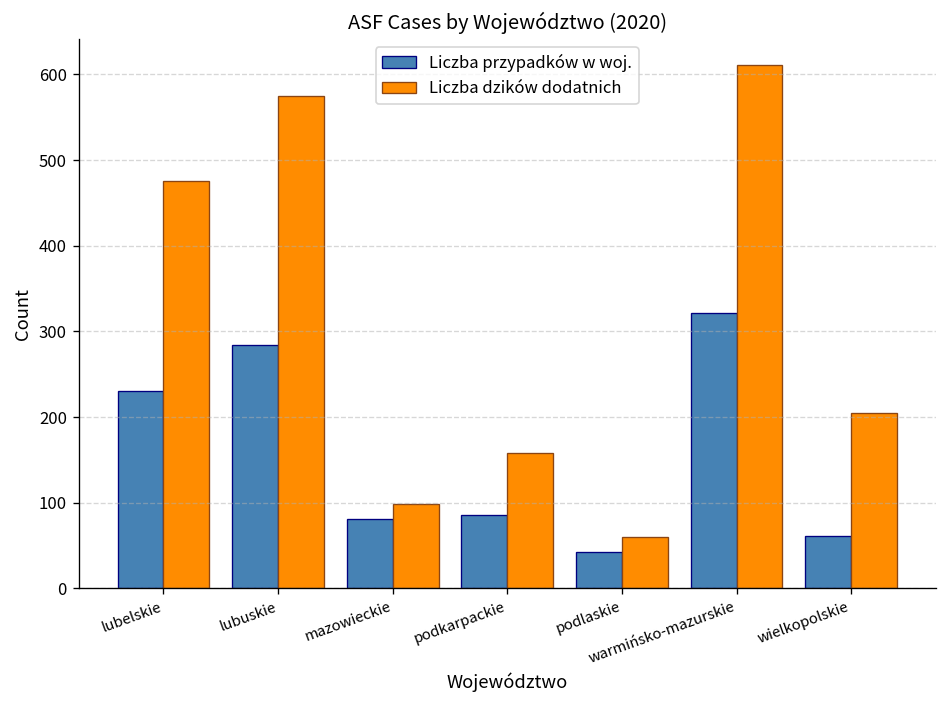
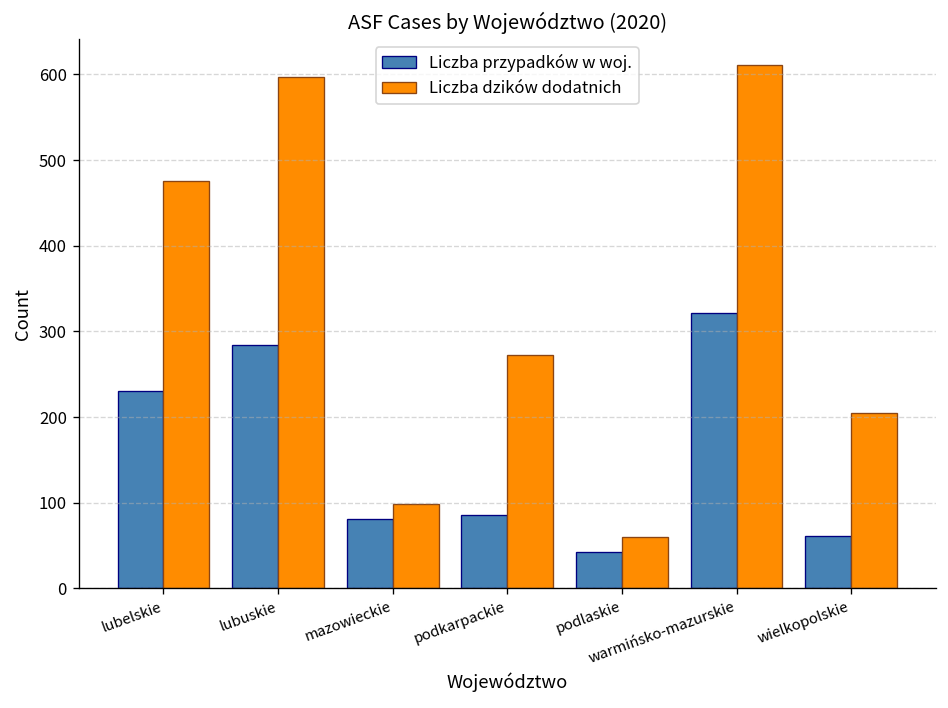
Liczba dzików dodatnich, lubuskie: 580 -> 600
Liczba dzików dodatnich, podkarpackie: 160 -> 270
